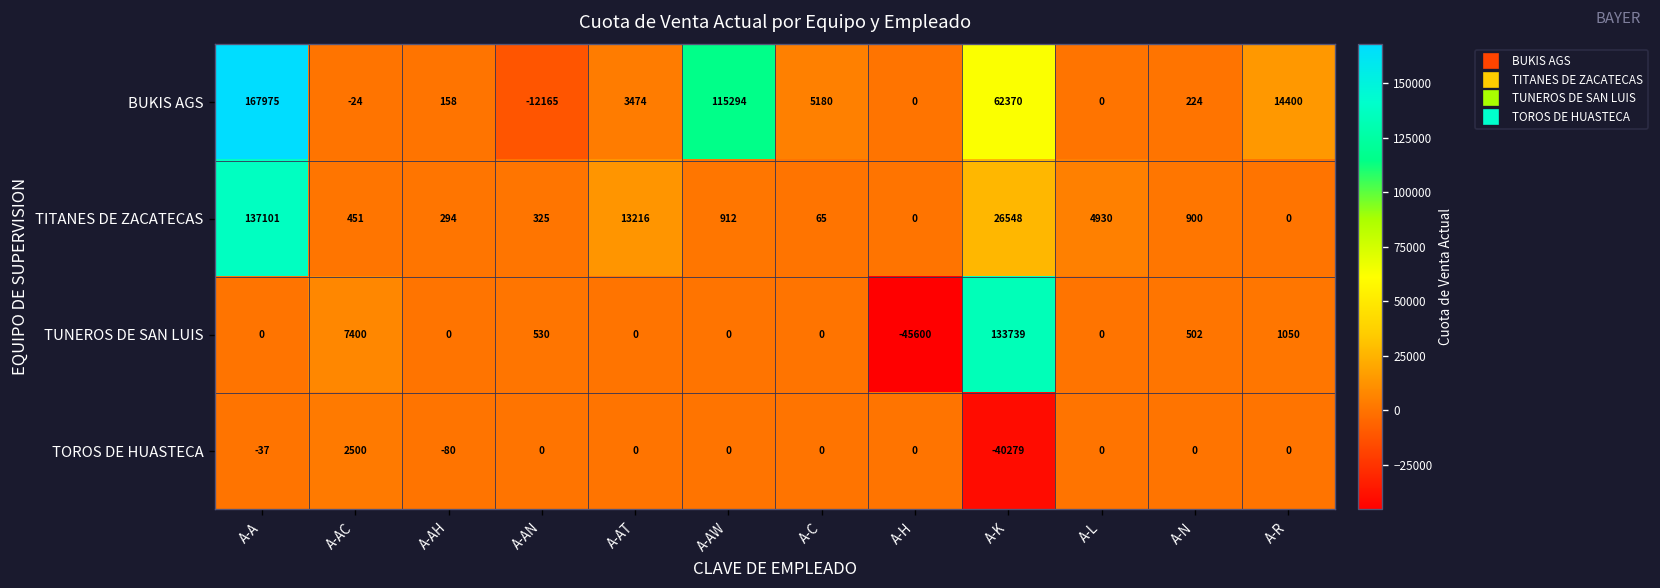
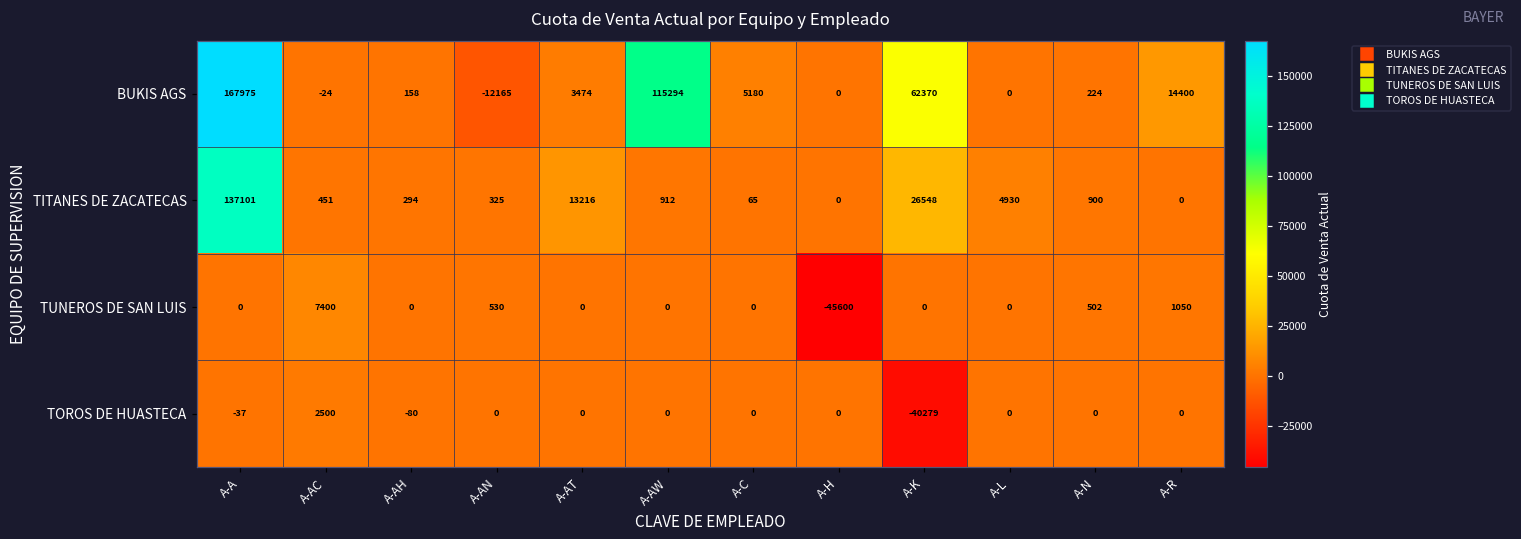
TUNEROS DE SAN LUIS, A-K: 133739 -> 0
